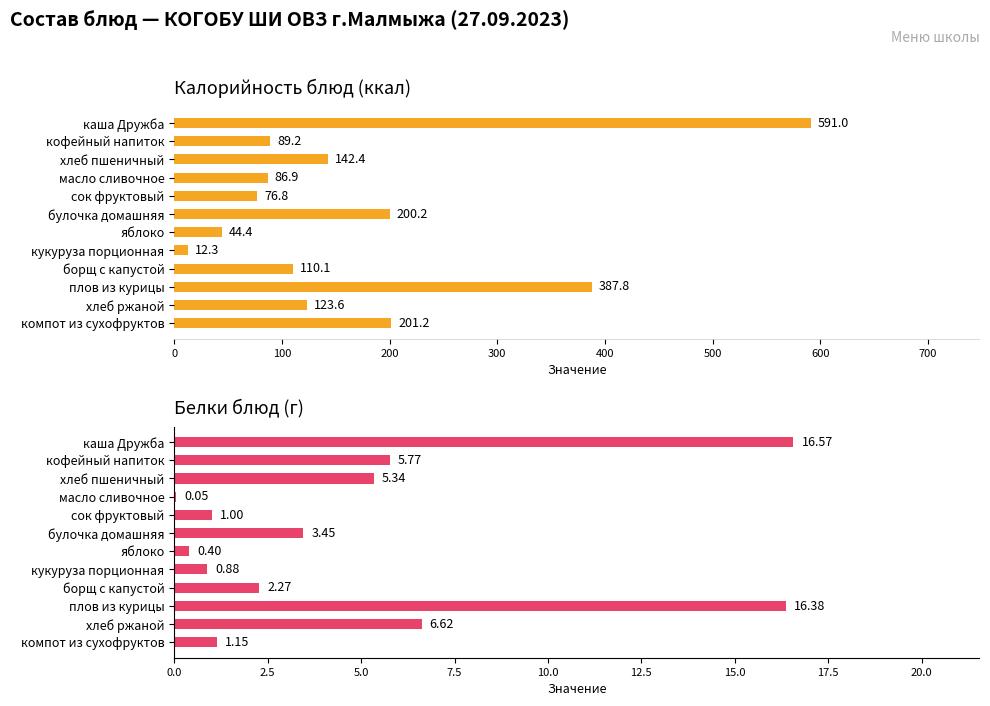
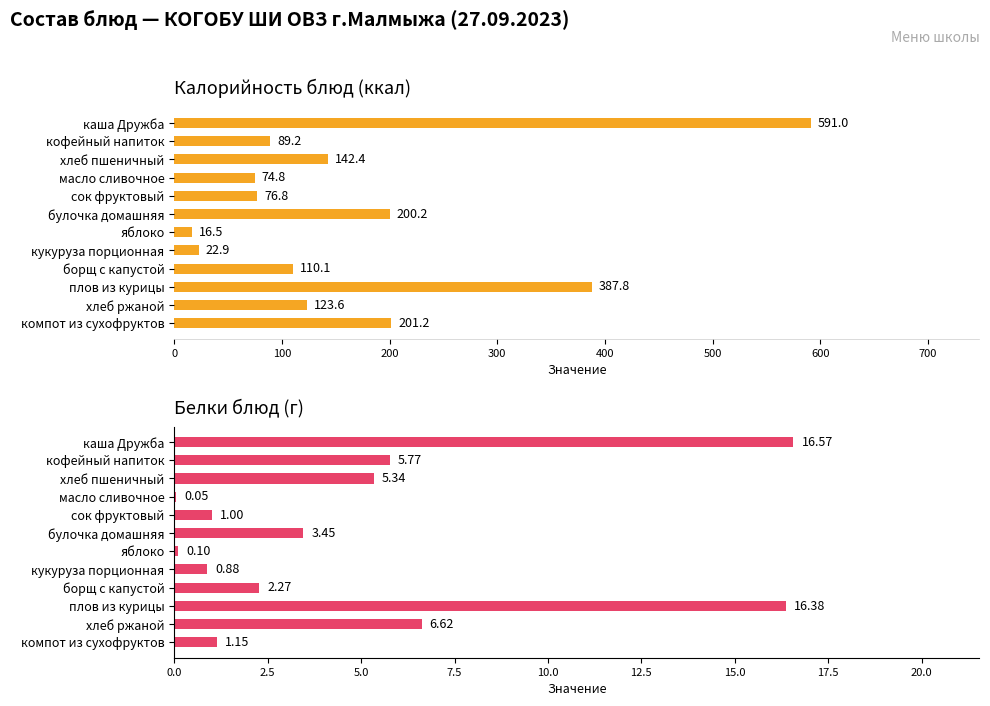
Калорийность блюд (ккал), масло сливочное: 86.9 -> 74.8
Калорийность блюд (ккал), яблоко: 44.4 -> 16.5
Калорийность блюд (ккал), кукуруза порционная: 12.3 -> 22.9
Белки блюд (г), яблоко: 0.40 -> 0.10
